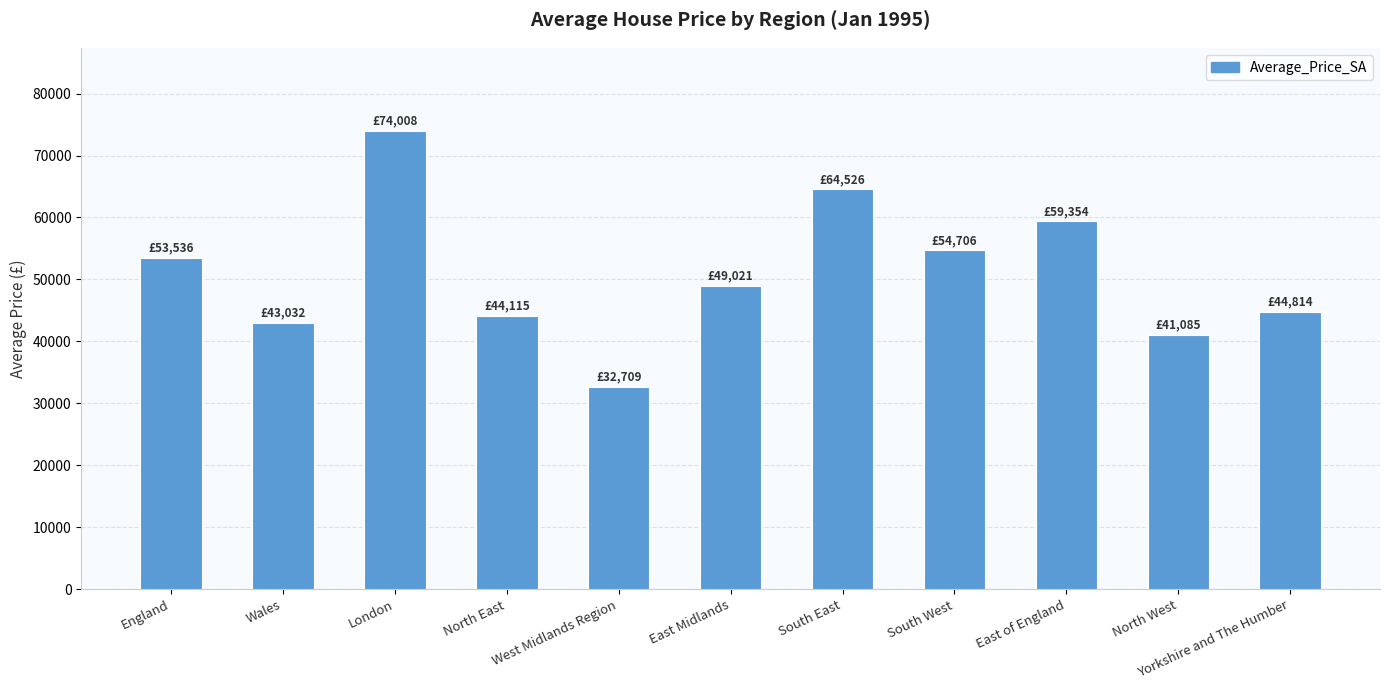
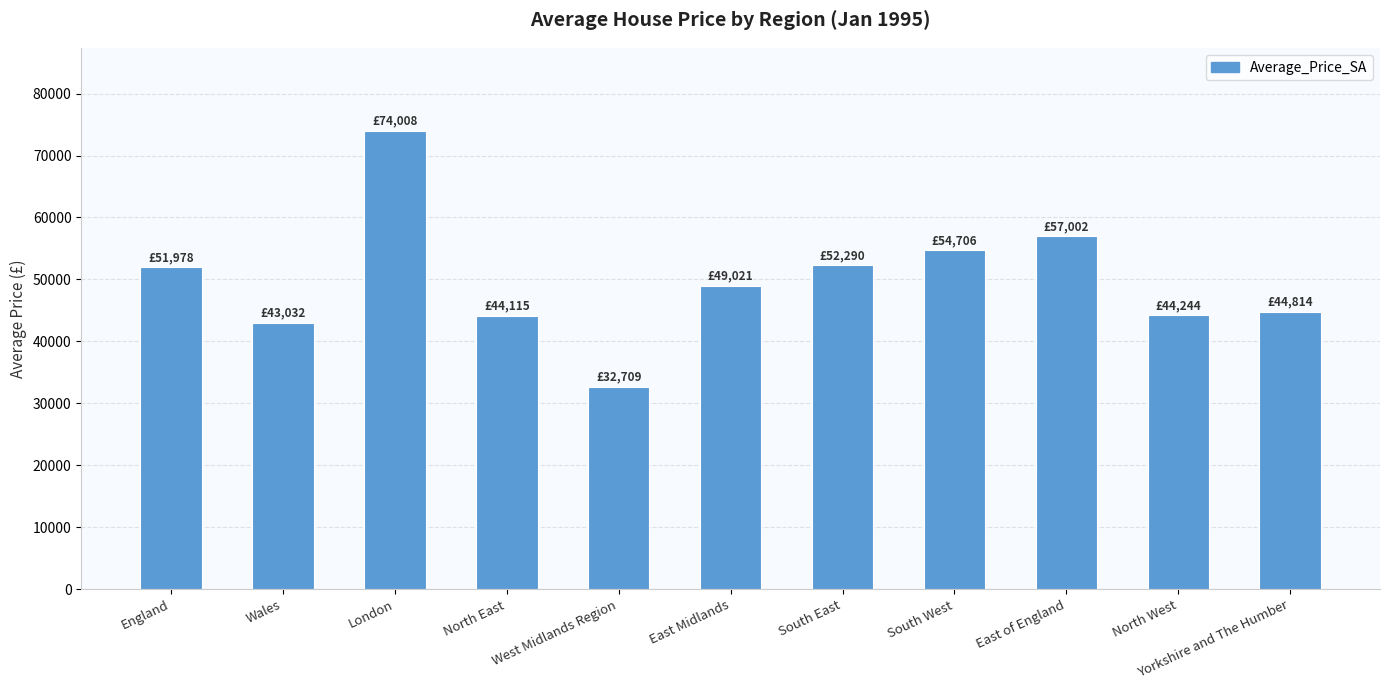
England: £53,536 -> £51,978
South East: £64,526 -> £52,290
East of England: £59,354 -> £57,002
North West: £41,085 -> £44,244
